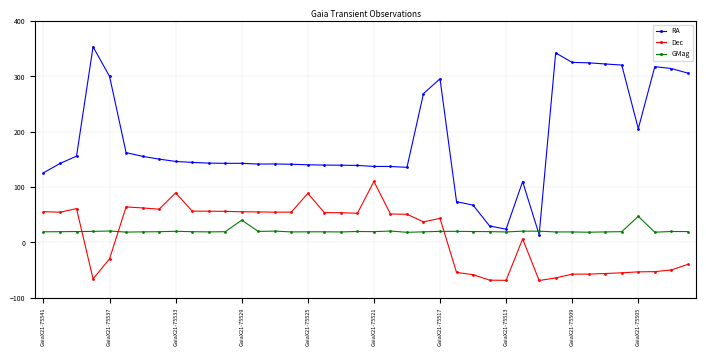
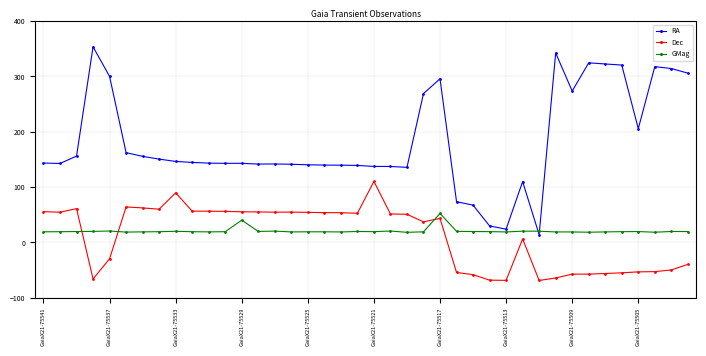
RA, GaiaX21-75541: 130 -> 140
Dec, GaiaX21-75525: 90 -> 50
GMag, GaiaX21-75517: 20 -> 50
RA, GaiaX21-75509: 330 -> 270
GMag, GaiaX21-75505: 50 -> 20
